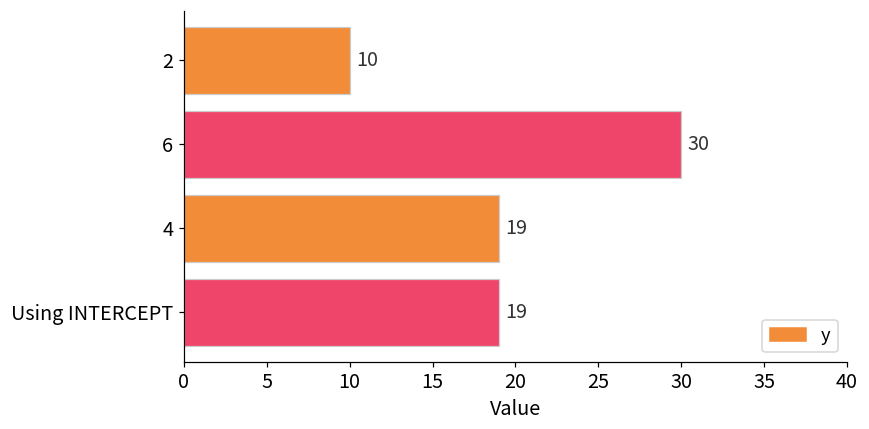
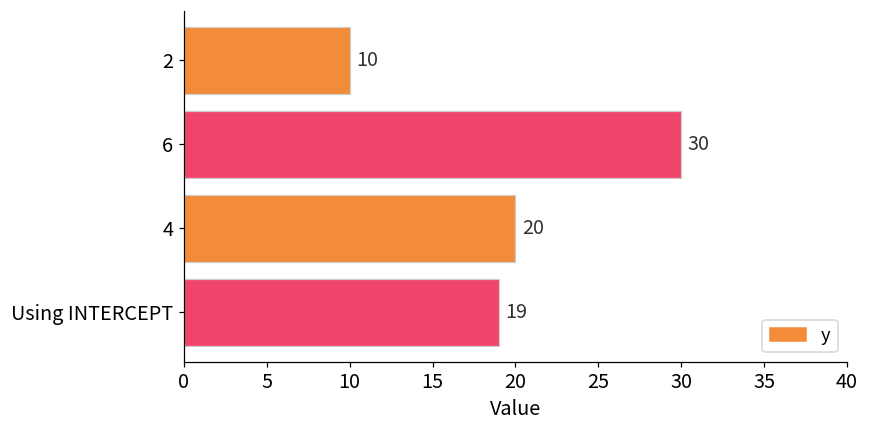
4: 19 -> 20
